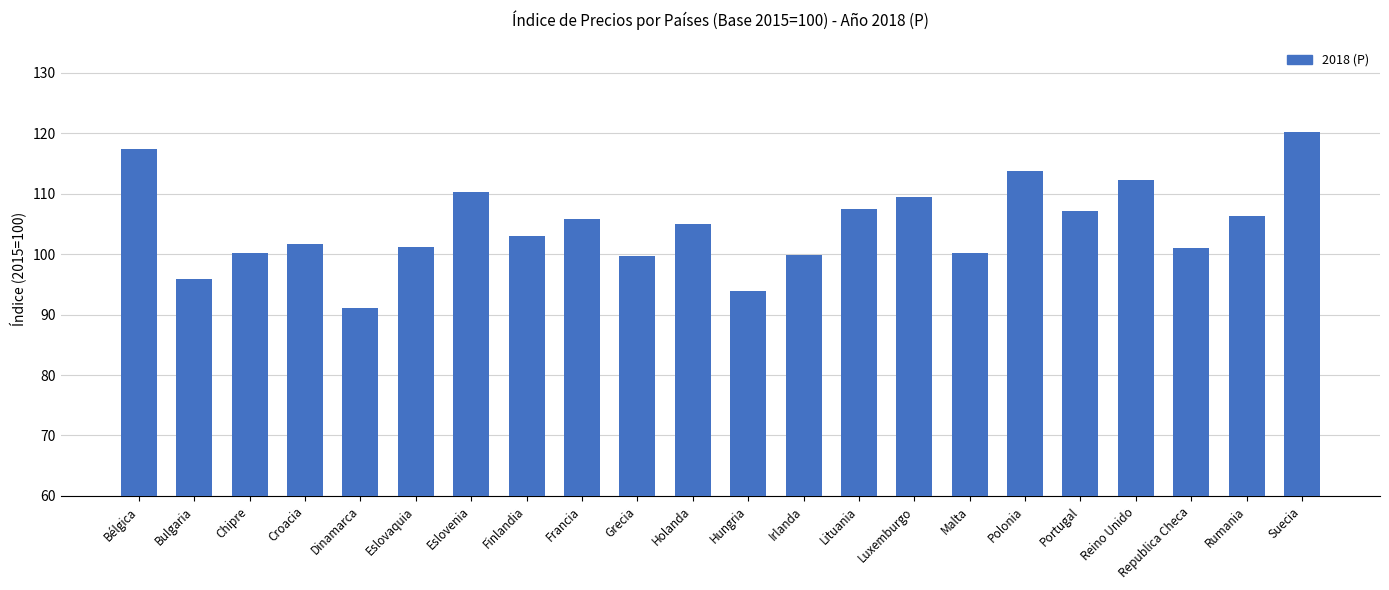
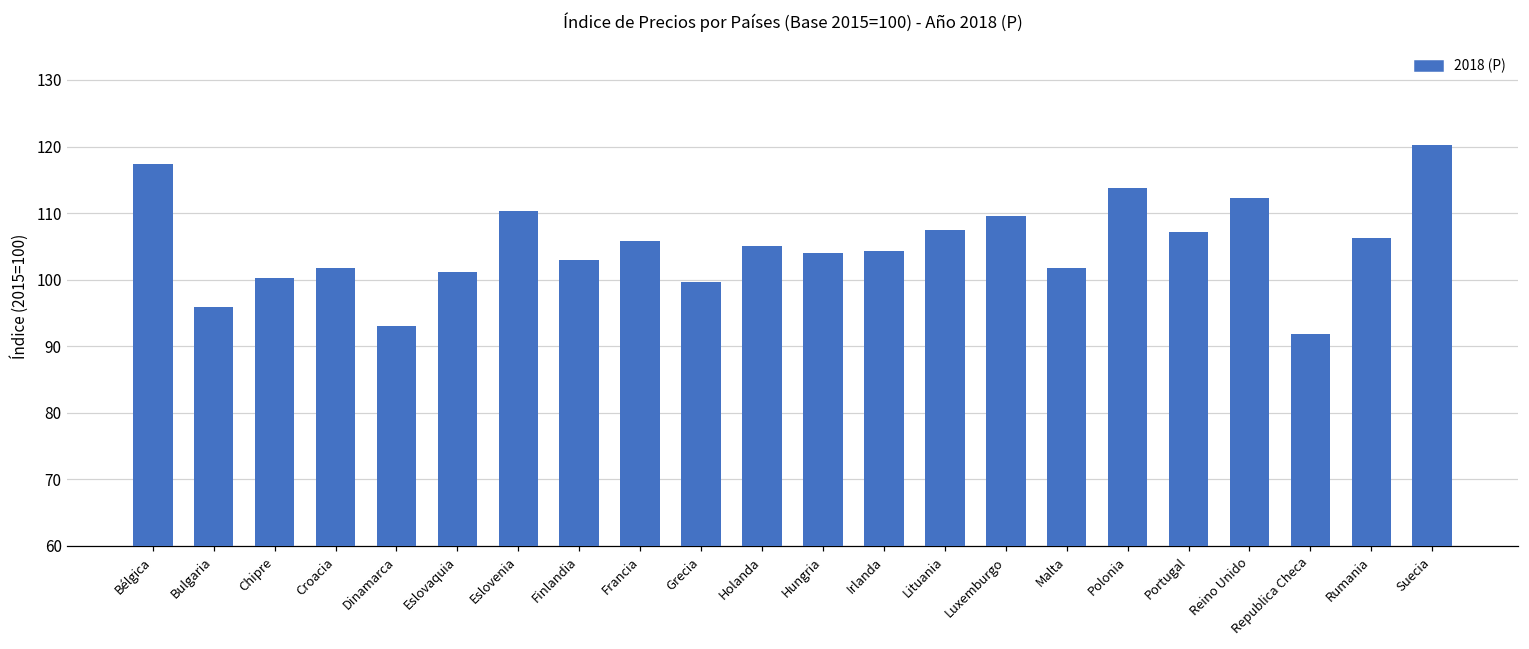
Dinamarca: 91 -> 93
Hungria: 94 -> 104
Irlanda: 100 -> 104
Malta: 100 -> 102
Republica Checa: 101 -> 92
